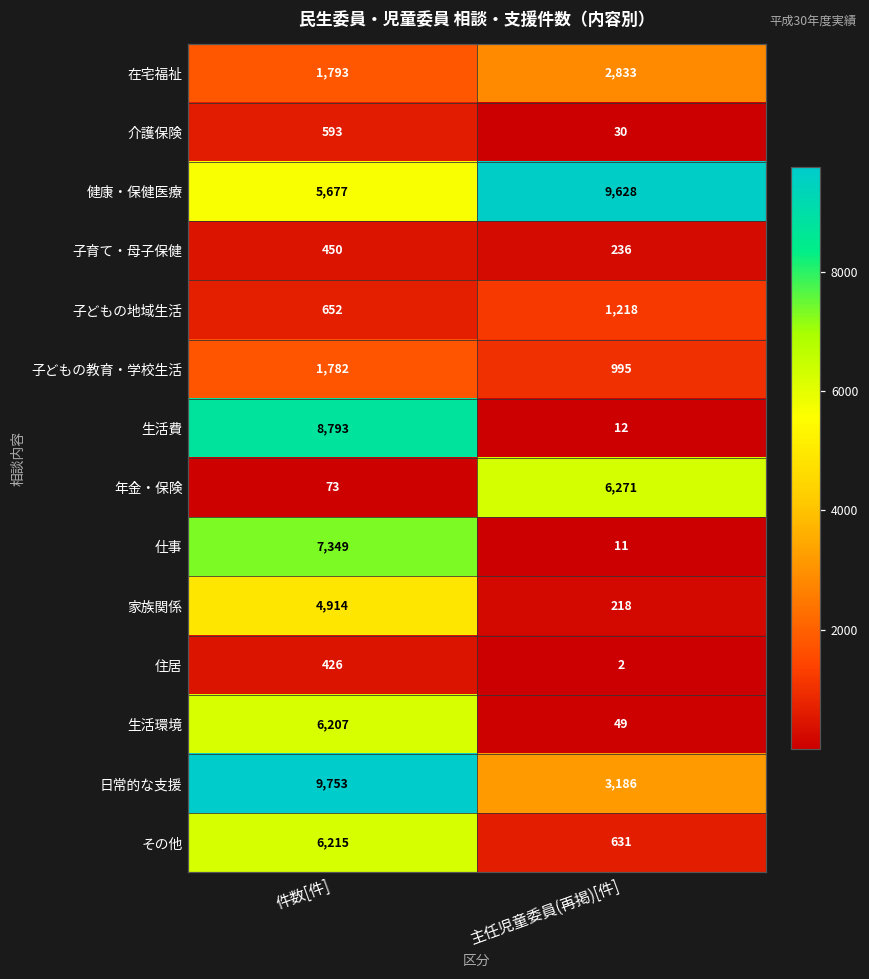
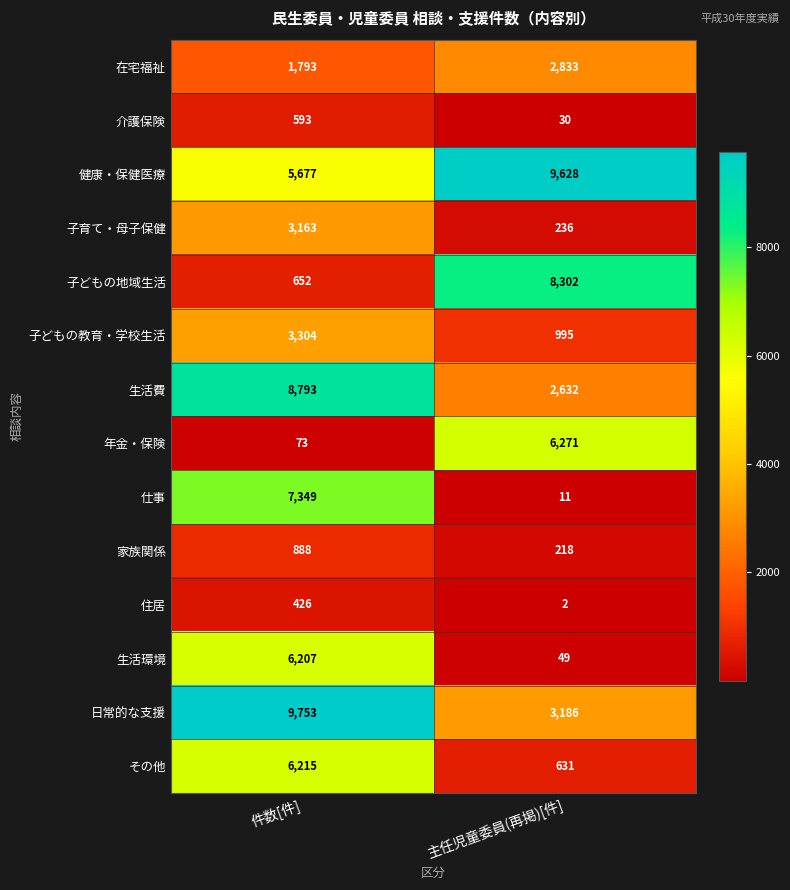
子育て・母子保健, 件数[件]: 450 -> 3,163
子どもの地域生活, 主任児童委員(再掲)[件]: 1,218 -> 8,302
子どもの教育・学校生活, 件数[件]: 1,782 -> 3,304
生活費, 主任児童委員(再掲)[件]: 12 -> 2,632
家族関係, 件数[件]: 4,914 -> 888
